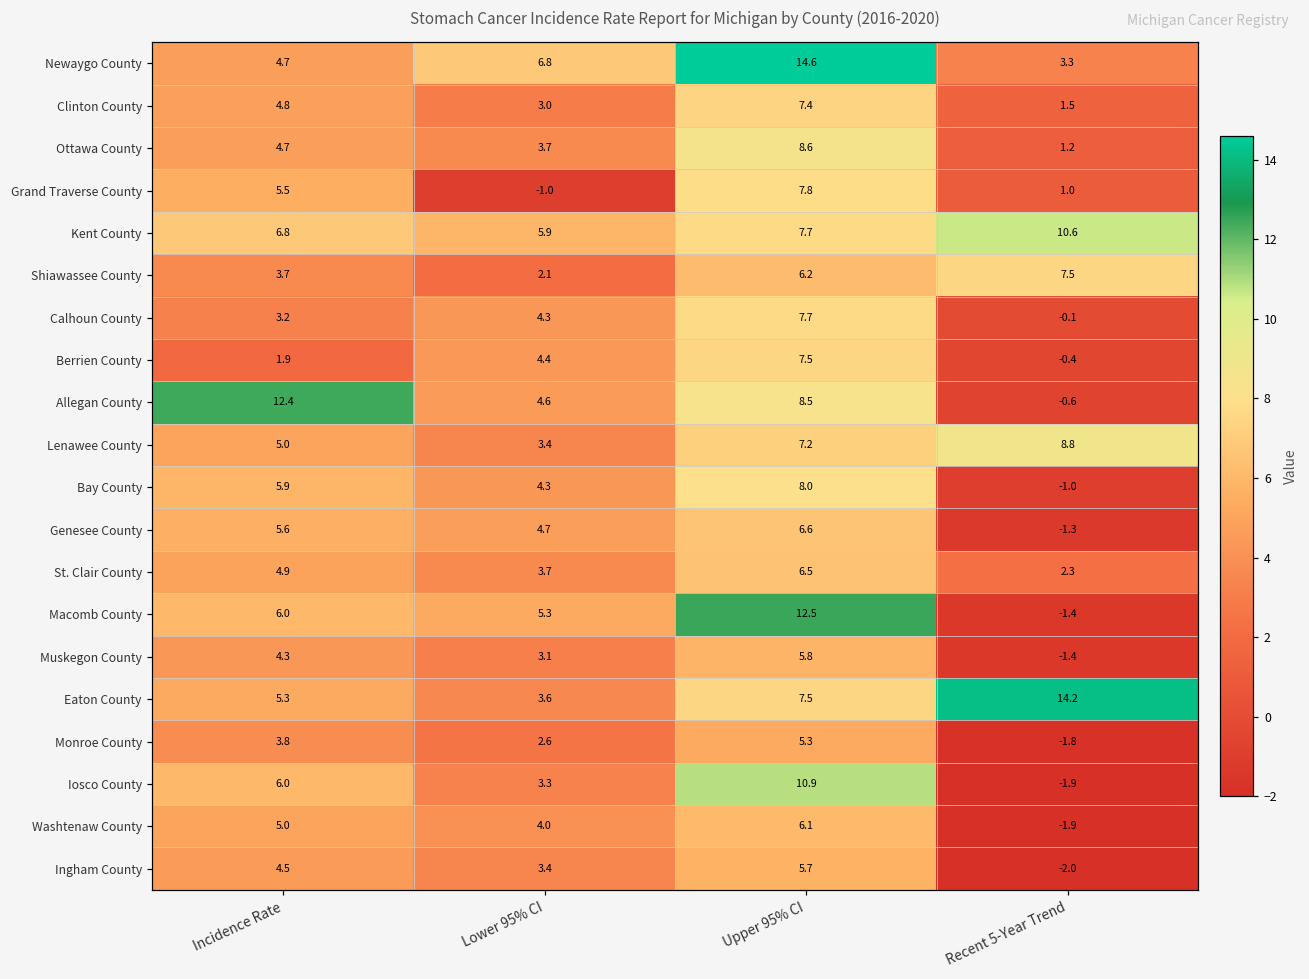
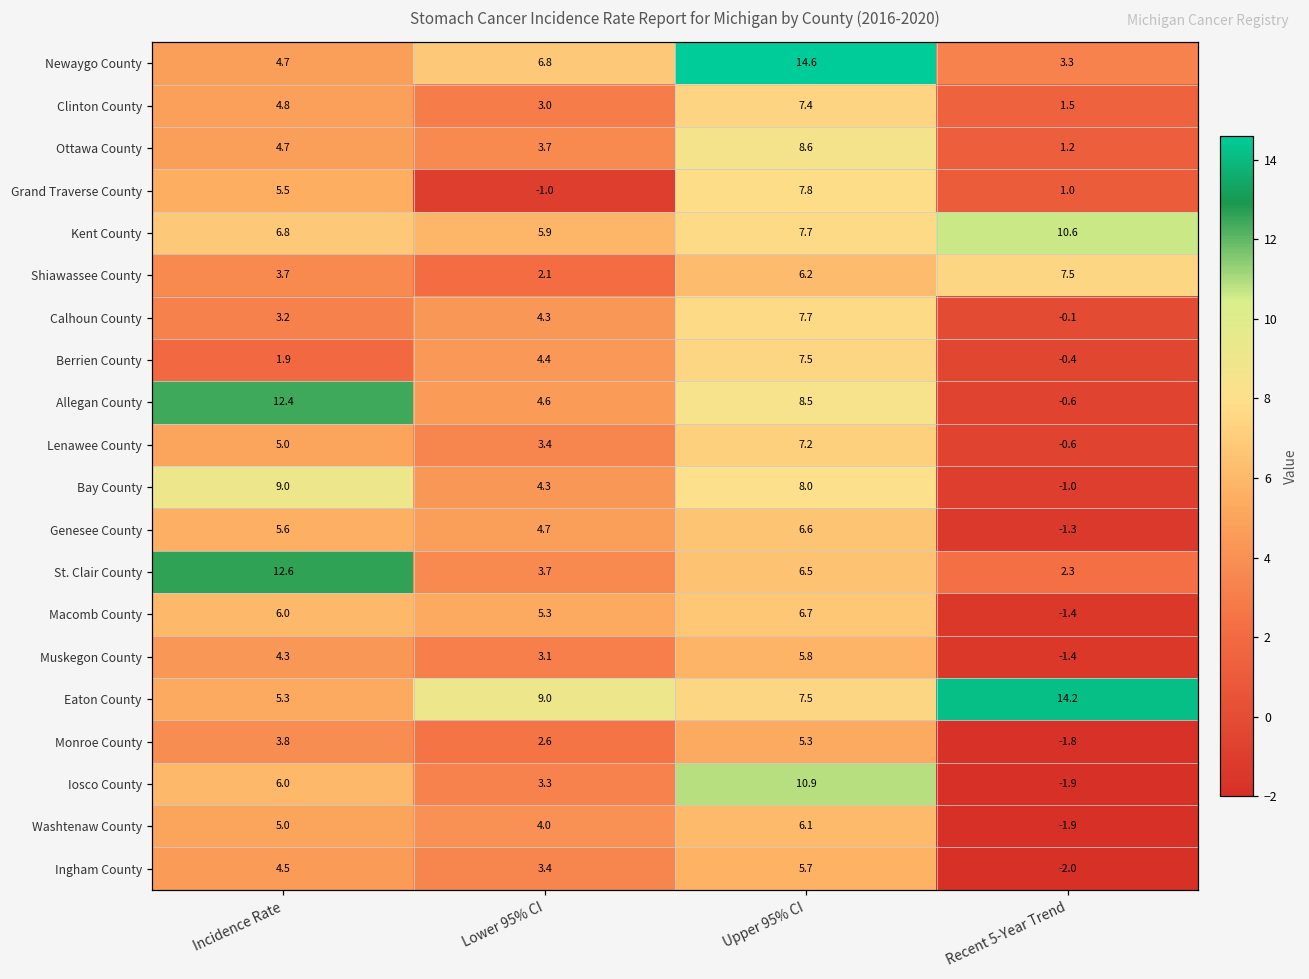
Lenawee County, Recent 5-Year Trend: 8.8 -> -0.6
Bay County, Incidence Rate: 5.9 -> 9.0
St. Clair County, Incidence Rate: 4.9 -> 12.6
Macomb County, Upper 95% CI: 12.5 -> 6.7
Eaton County, Lower 95% CI: 3.6 -> 9.0
